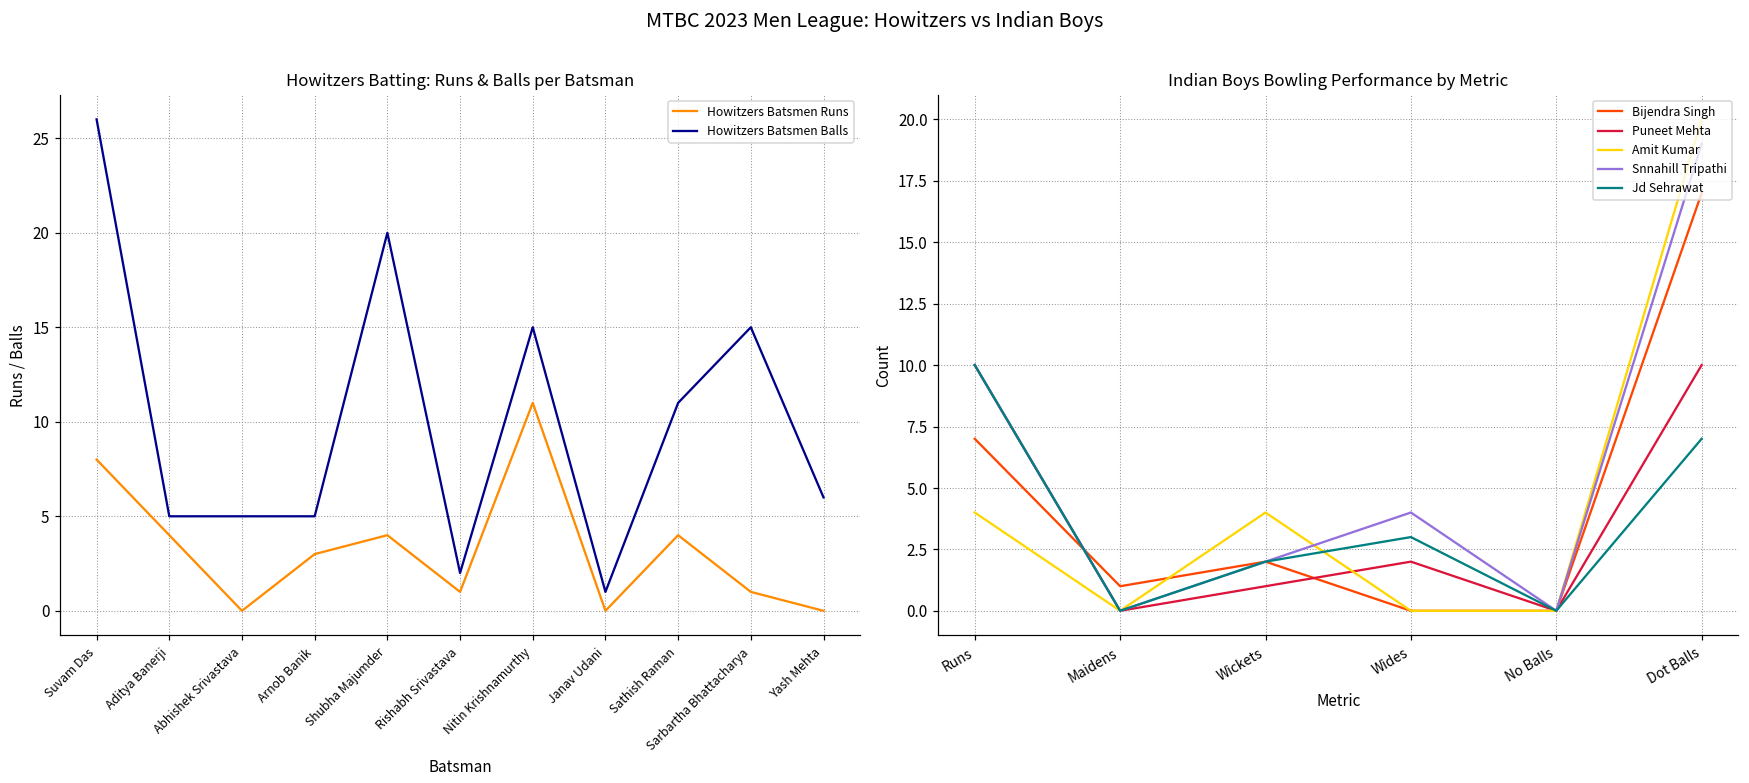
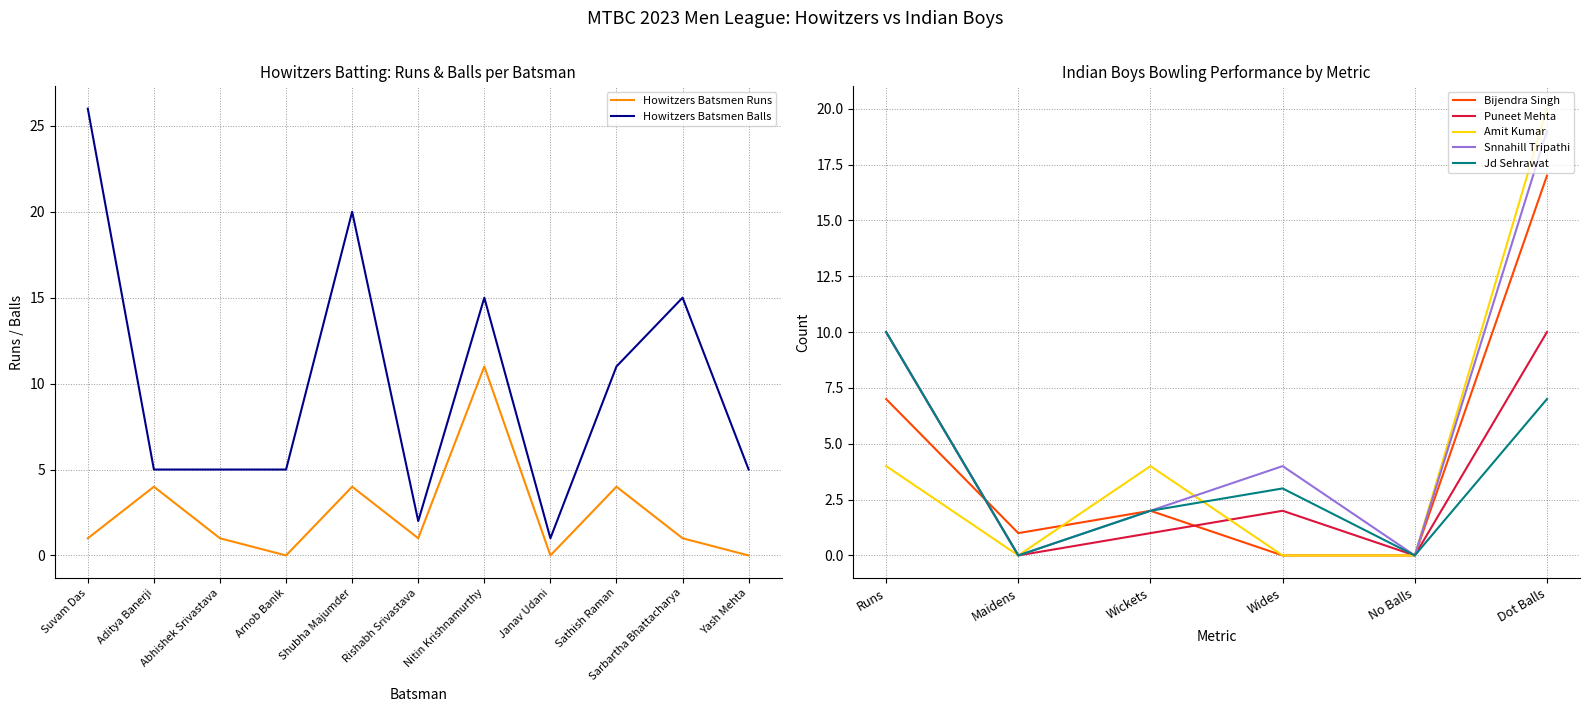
Howitzers Batting: Runs & Balls per Batsman, Howitzers Batsmen Runs, Suvam Das: 8 -> 1
Howitzers Batting: Runs & Balls per Batsman, Howitzers Batsmen Runs, Abhishek Srivastava: 0 -> 1
Howitzers Batting: Runs & Balls per Batsman, Howitzers Batsmen Runs, Arnob Banik: 3 -> 0
Howitzers Batting: Runs & Balls per Batsman, Howitzers Batsmen Balls, Yash Mehta: 6 -> 5
